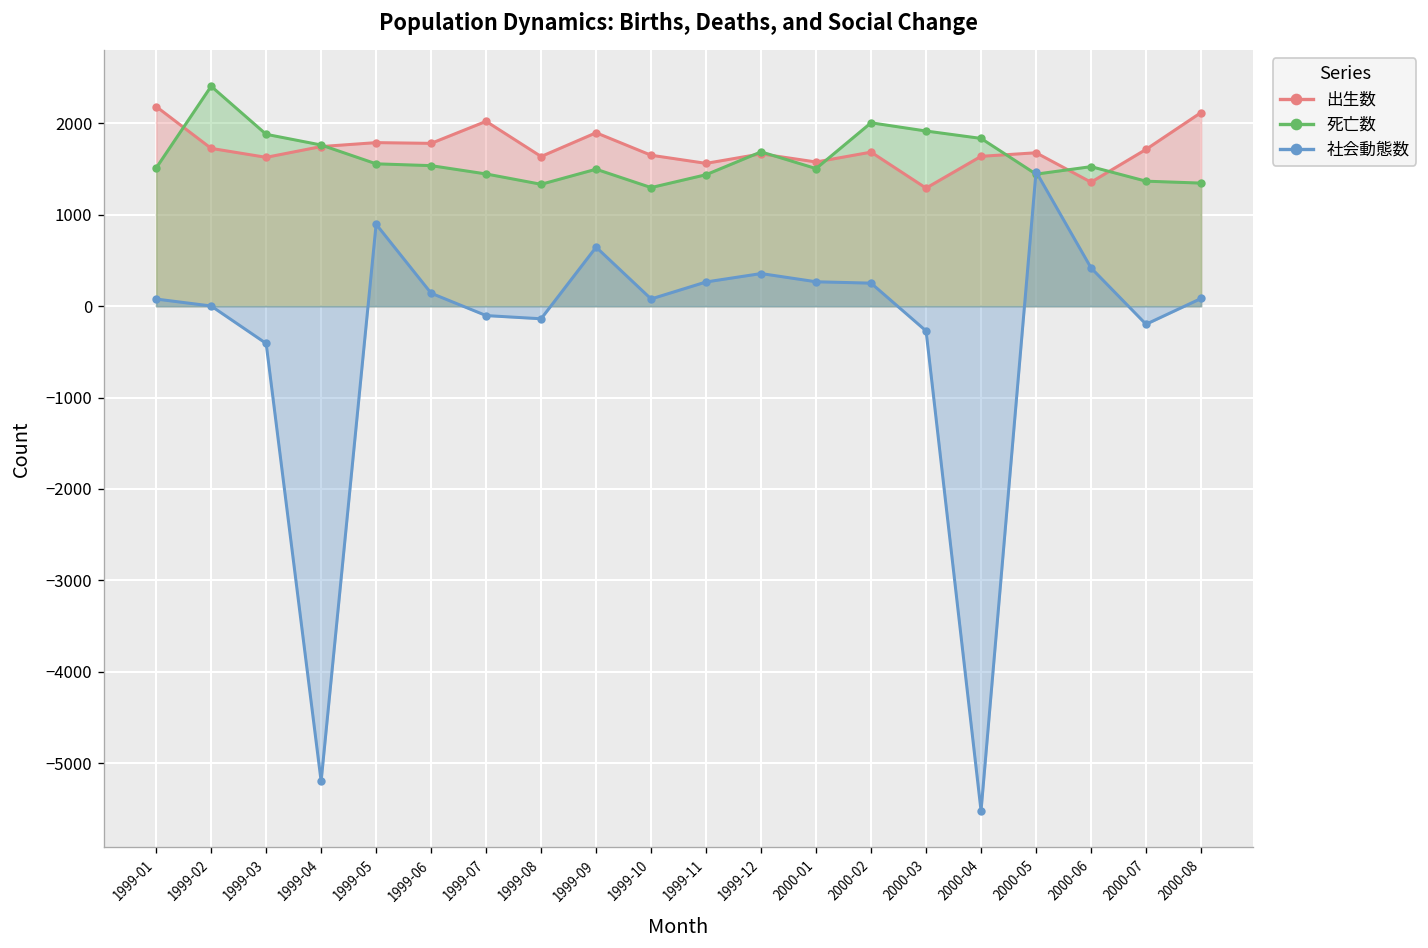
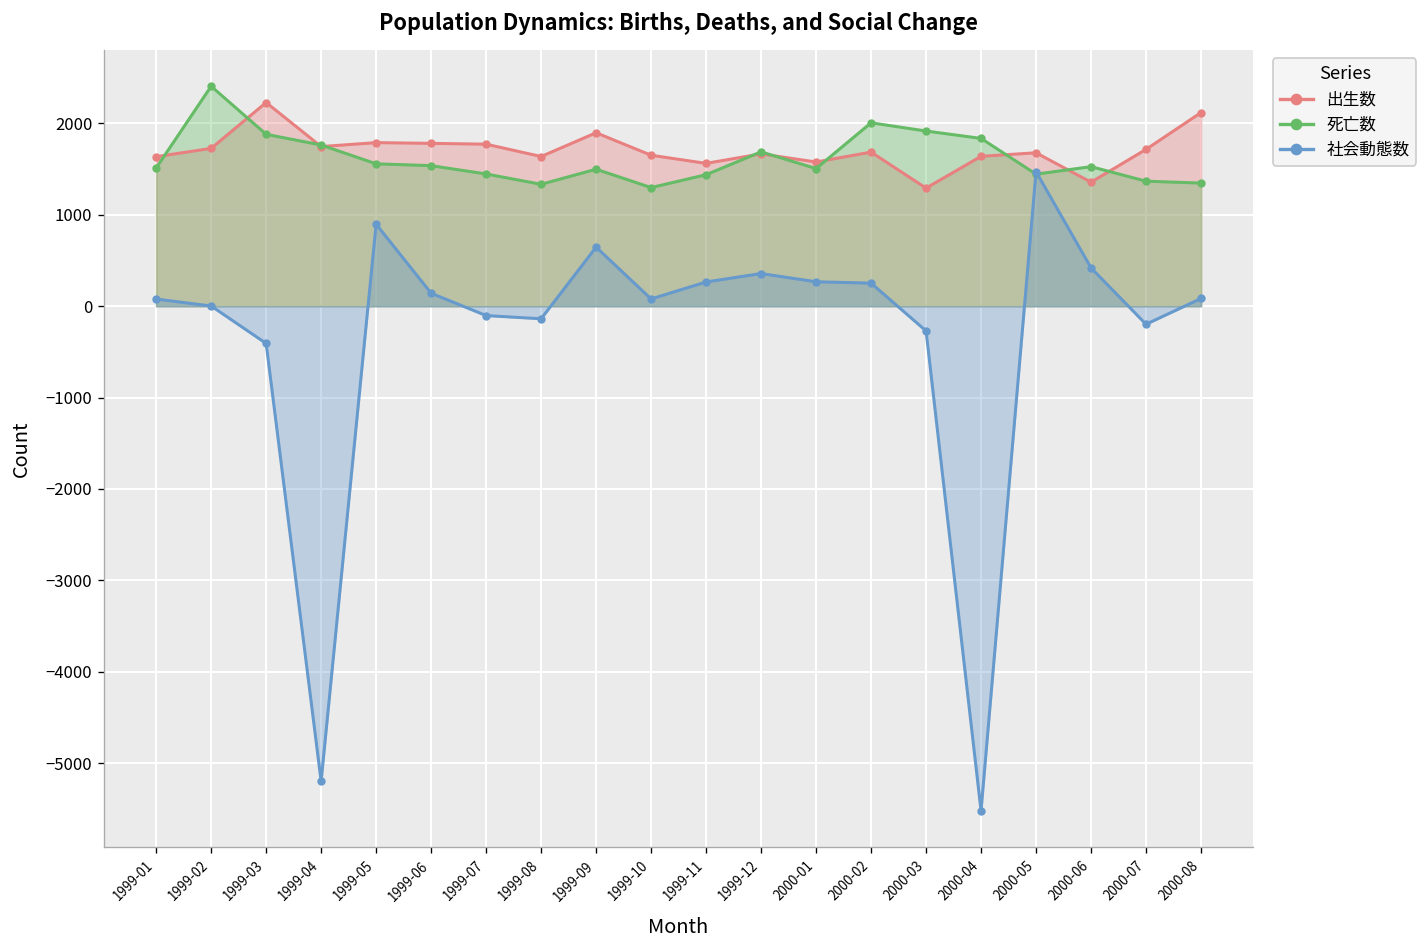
出生数, 1999-01: 2200 -> 1600
出生数, 1999-03: 1600 -> 2200
出生数, 1999-07: 2000 -> 1800
